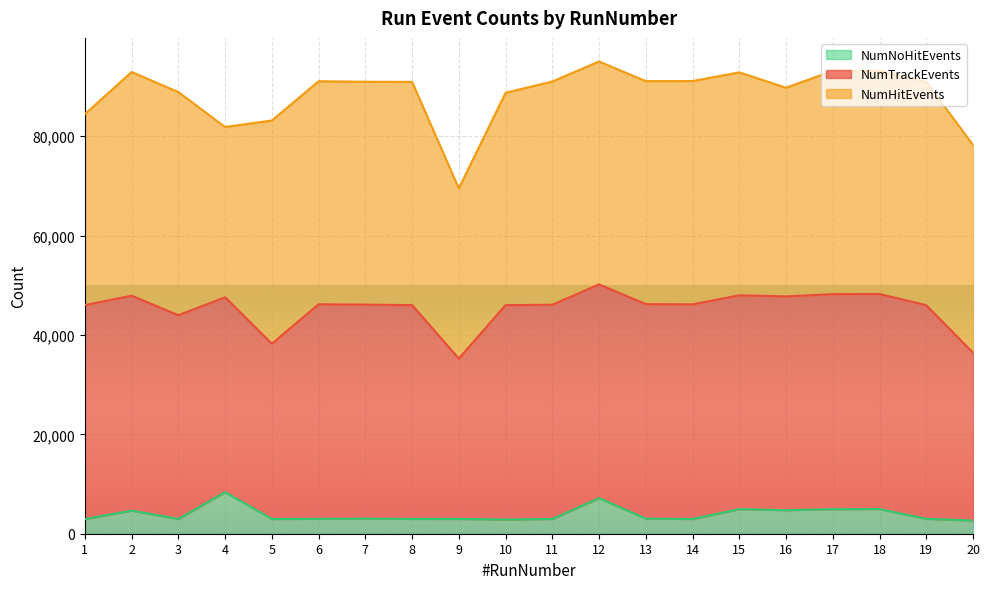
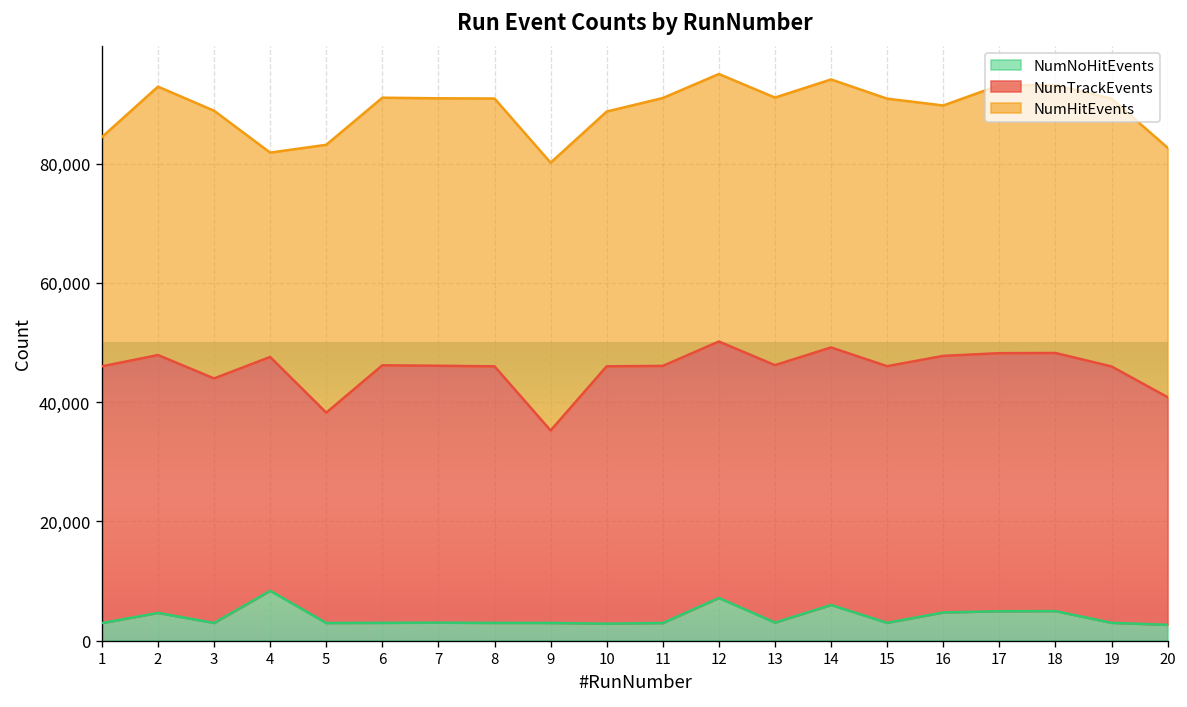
NumHitEvents, 9: 34,000 -> 45,000
NumNoHitEvents, 14: 3,000 -> 6,000
NumNoHitEvents, 15: 5,000 -> 3,000
NumTrackEvents, 20: 34,000 -> 38,000
